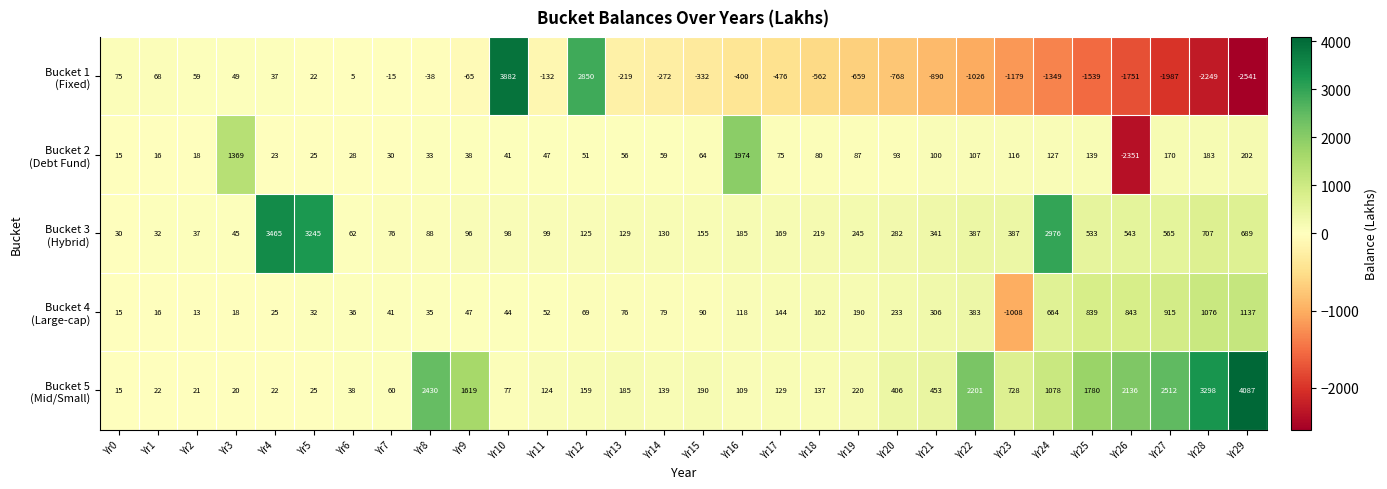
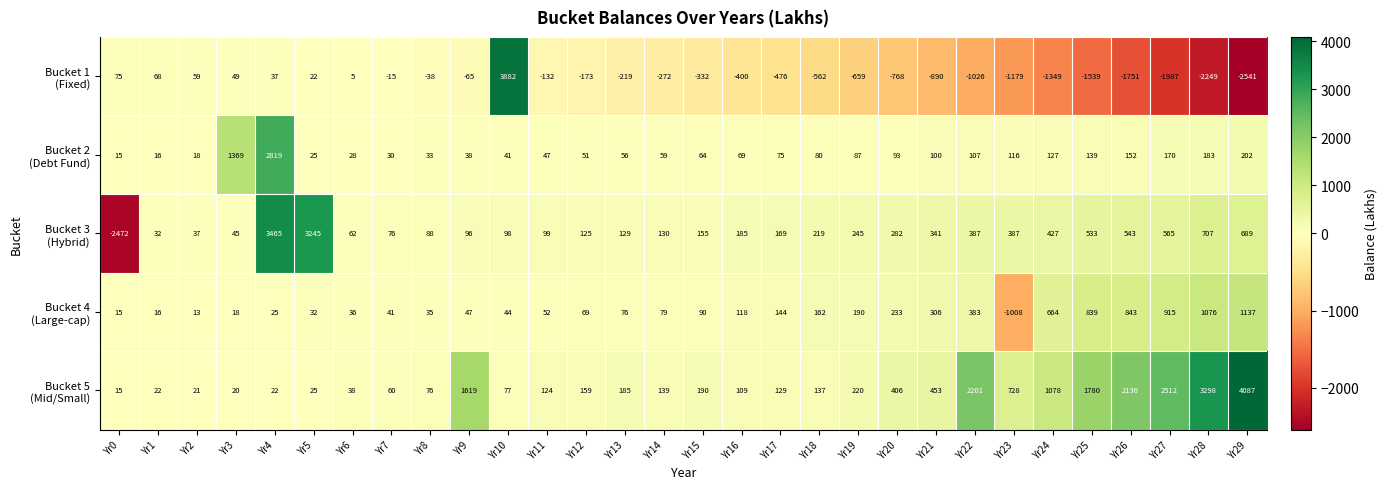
Bucket 1 (Fixed), Yr12: 2850 -> -173
Bucket 2 (Debt Fund), Yr4: 23 -> 2819
Bucket 2 (Debt Fund), Yr16: 1974 -> 69
Bucket 2 (Debt Fund), Yr26: -2351 -> 152
Bucket 3 (Hybrid), Yr0: 30 -> -2472
Bucket 3 (Hybrid), Yr24: 2976 -> 427
Bucket 5 (Mid/Small), Yr8: 2430 -> 76
